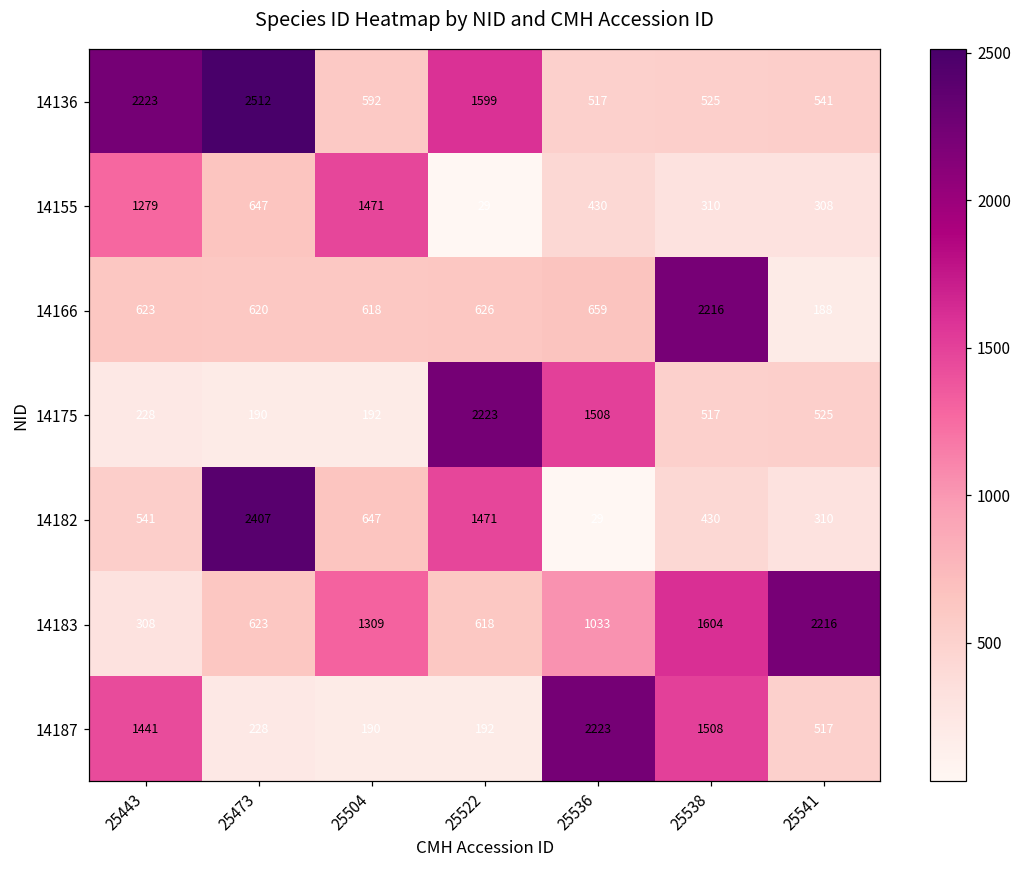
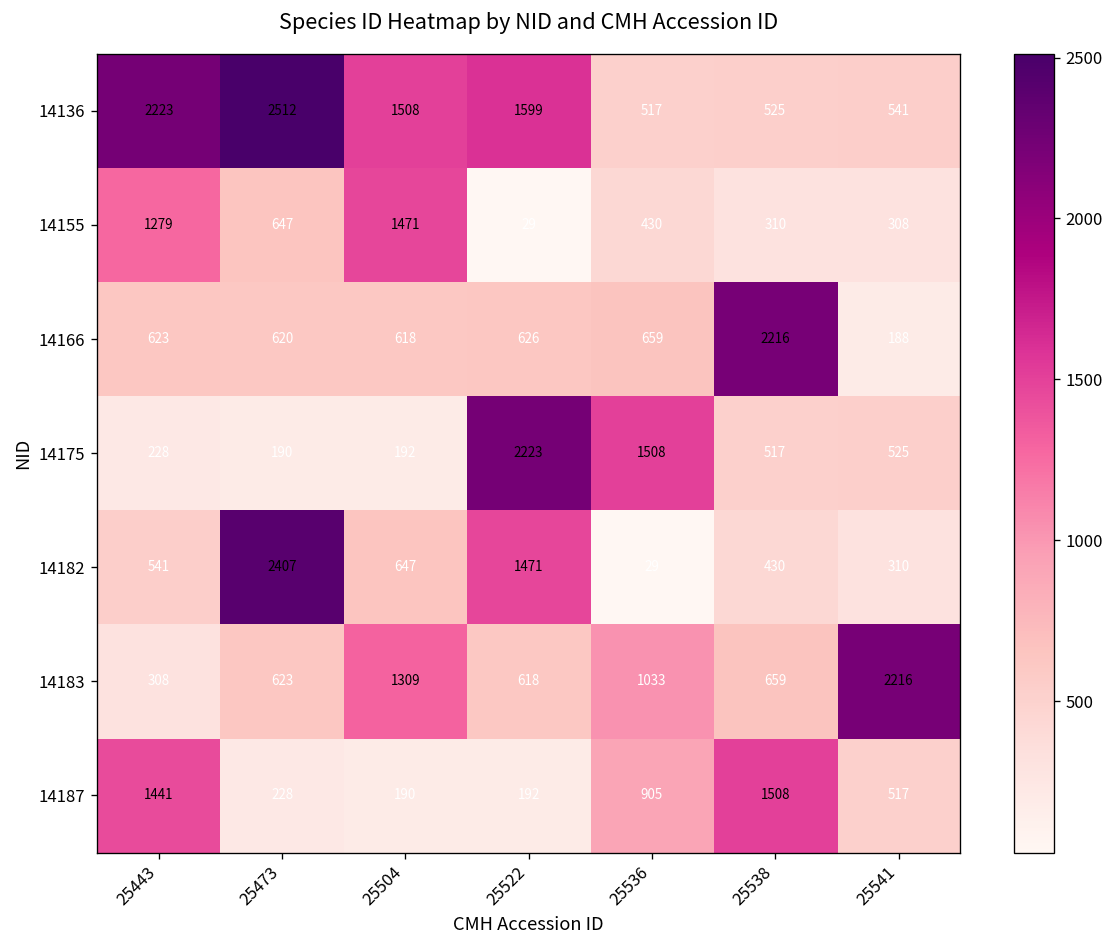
14136, 25504: 592 -> 1508
14183, 25538: 1604 -> 659
14187, 25536: 2223 -> 905
